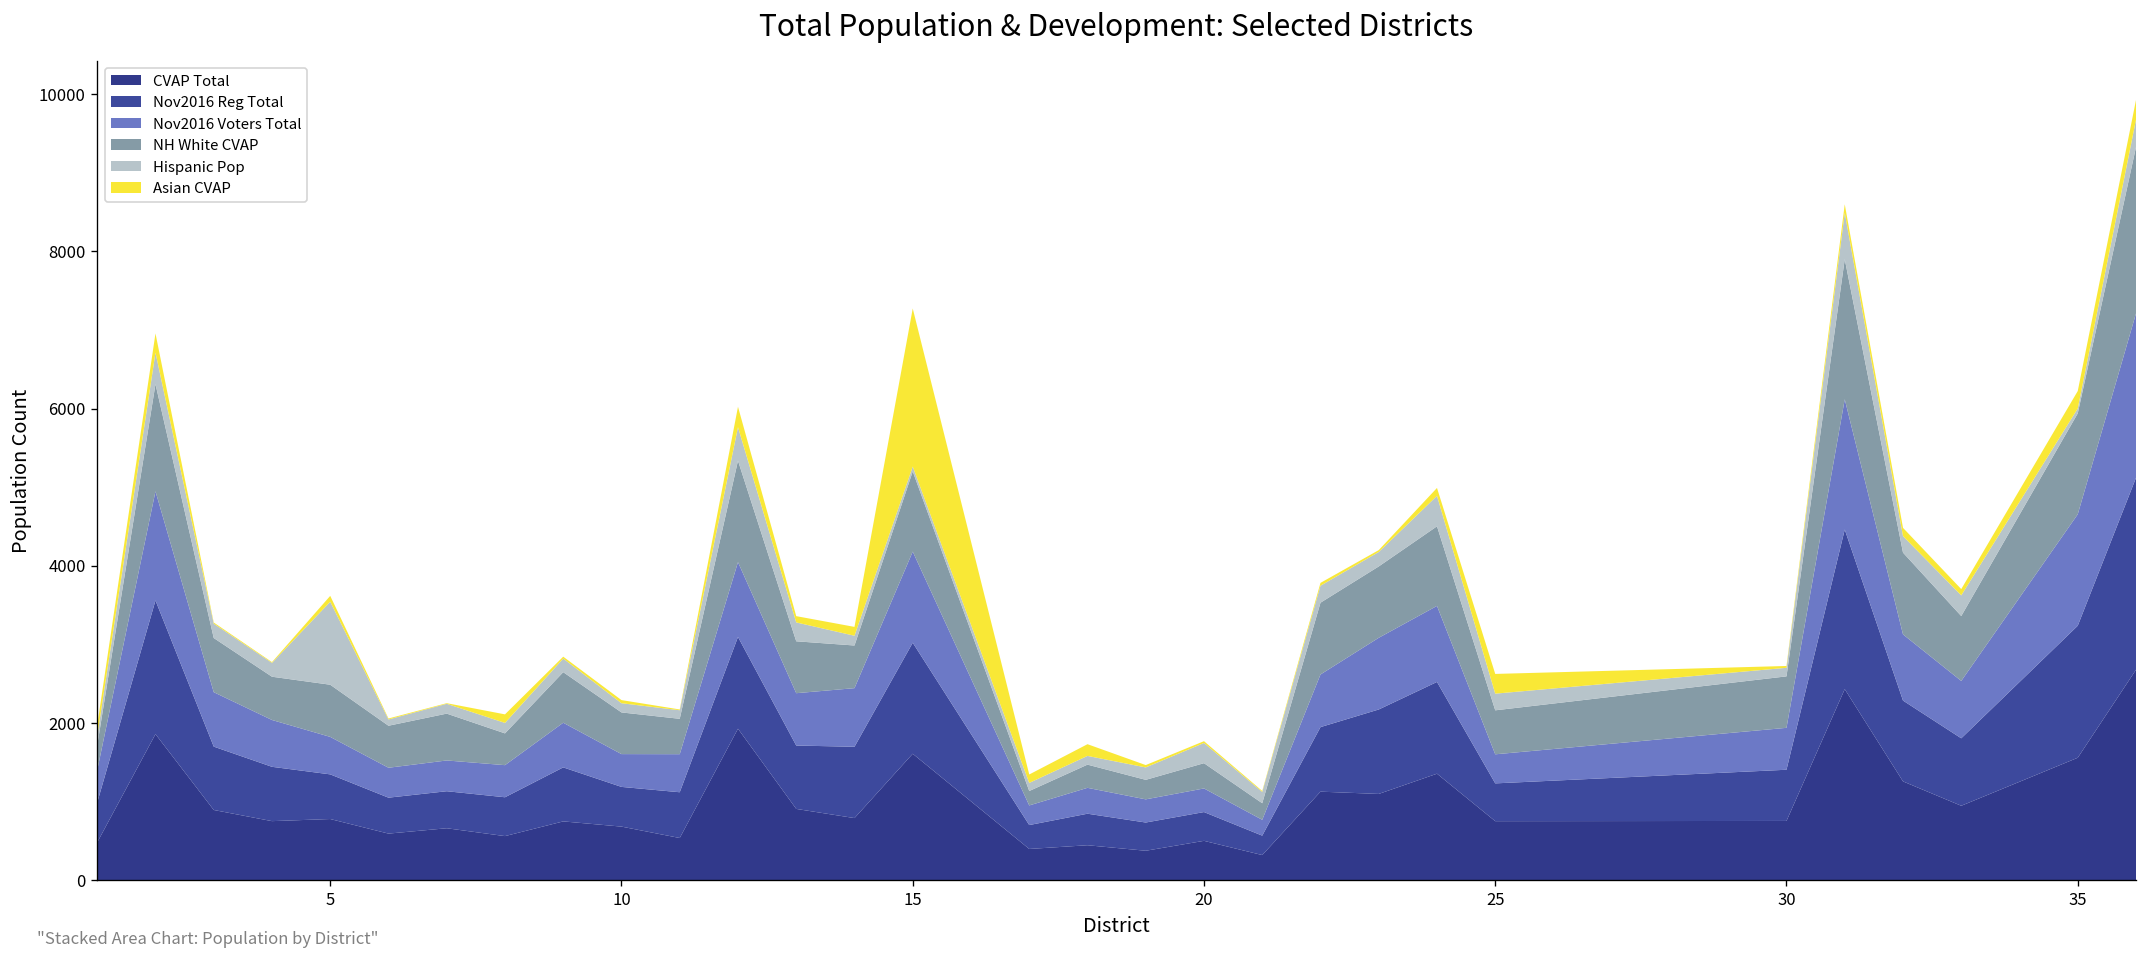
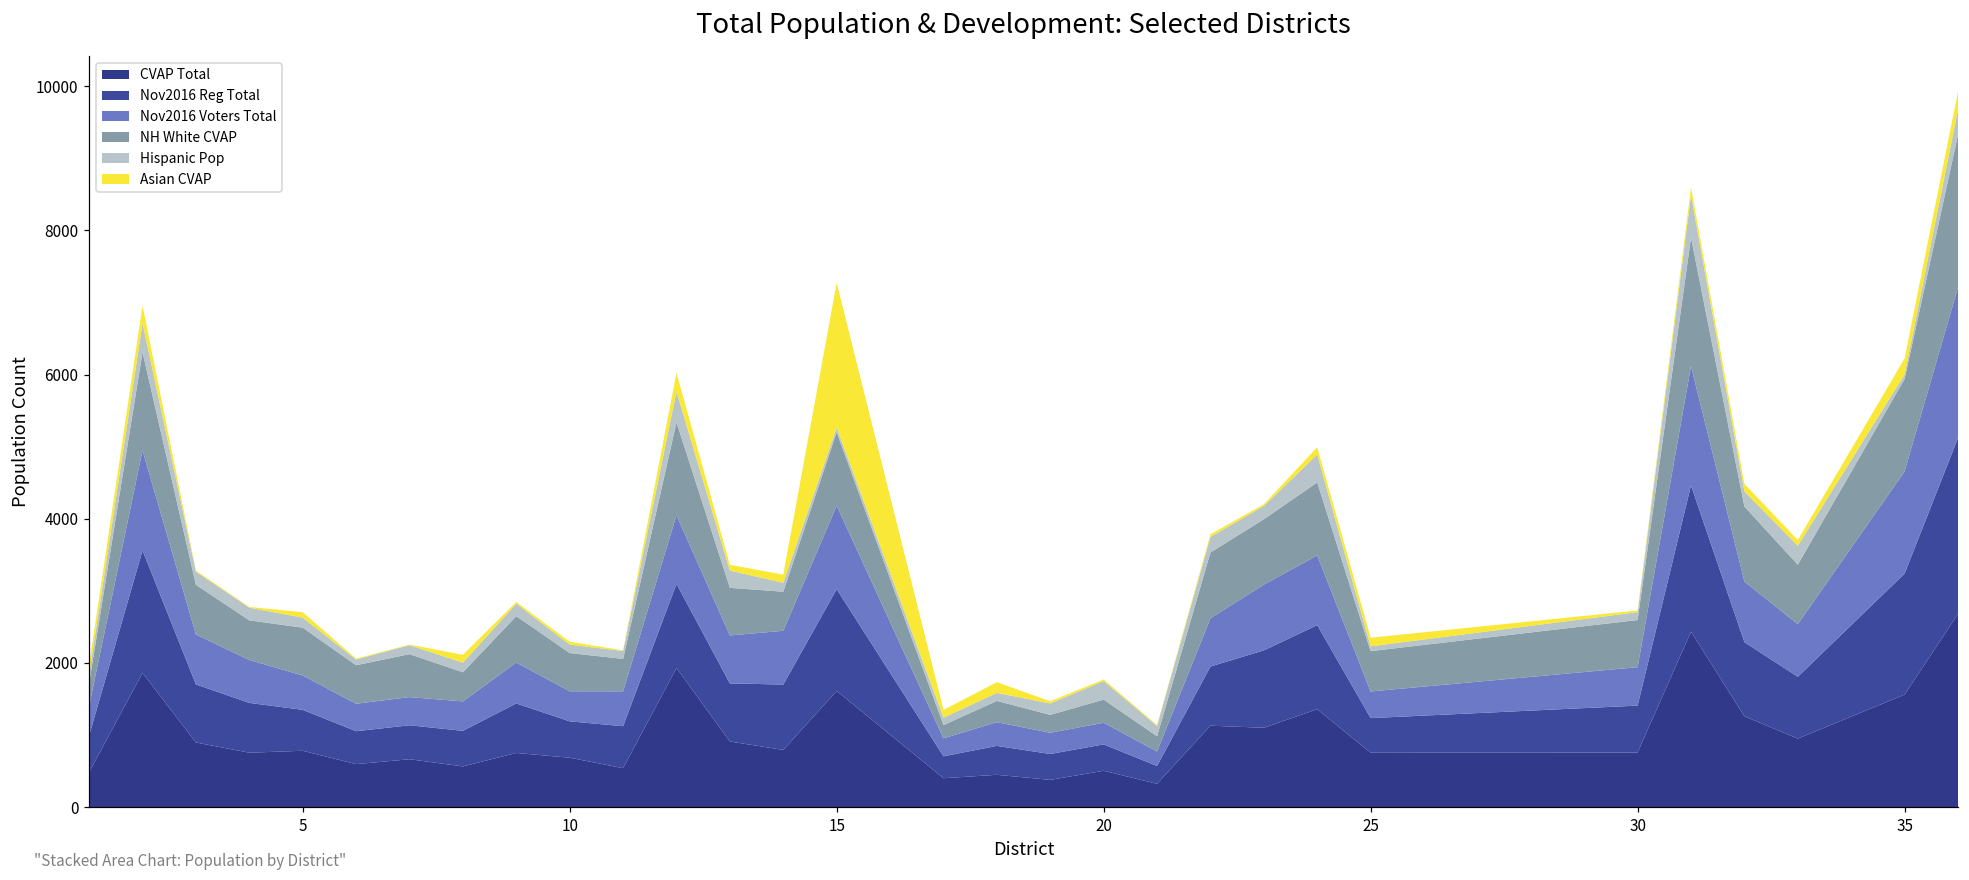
Hispanic Pop, 5: 1100 -> 100
Hispanic Pop, 25: 200 -> 100
Asian CVAP, 25: 300 -> 100
